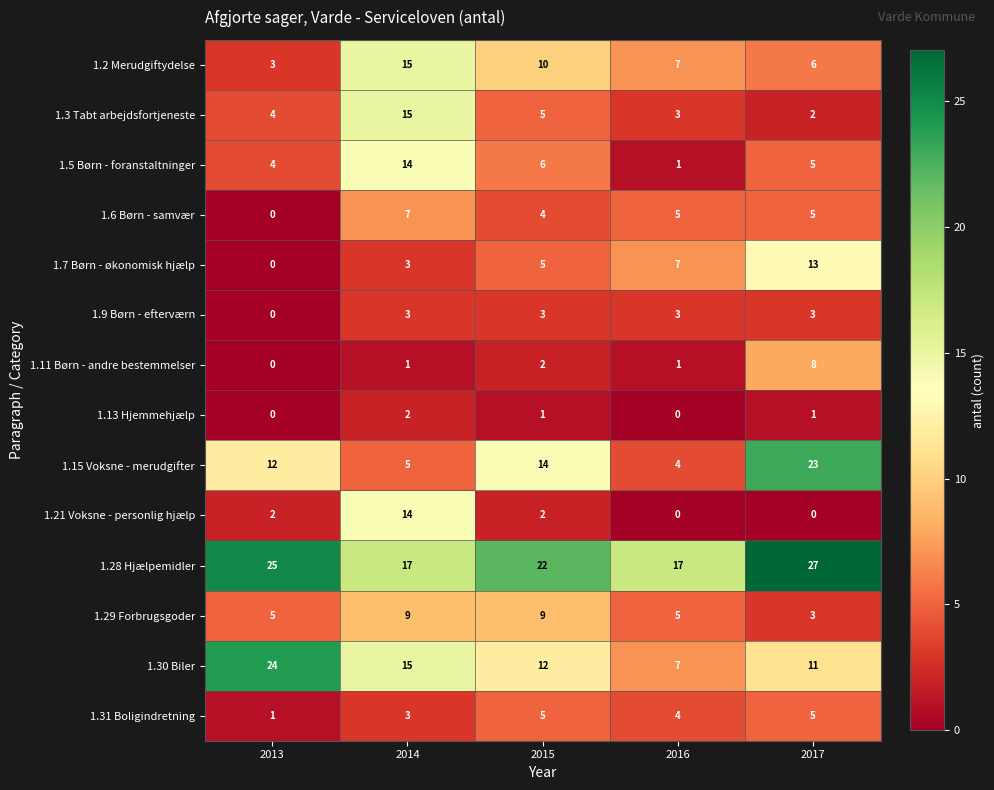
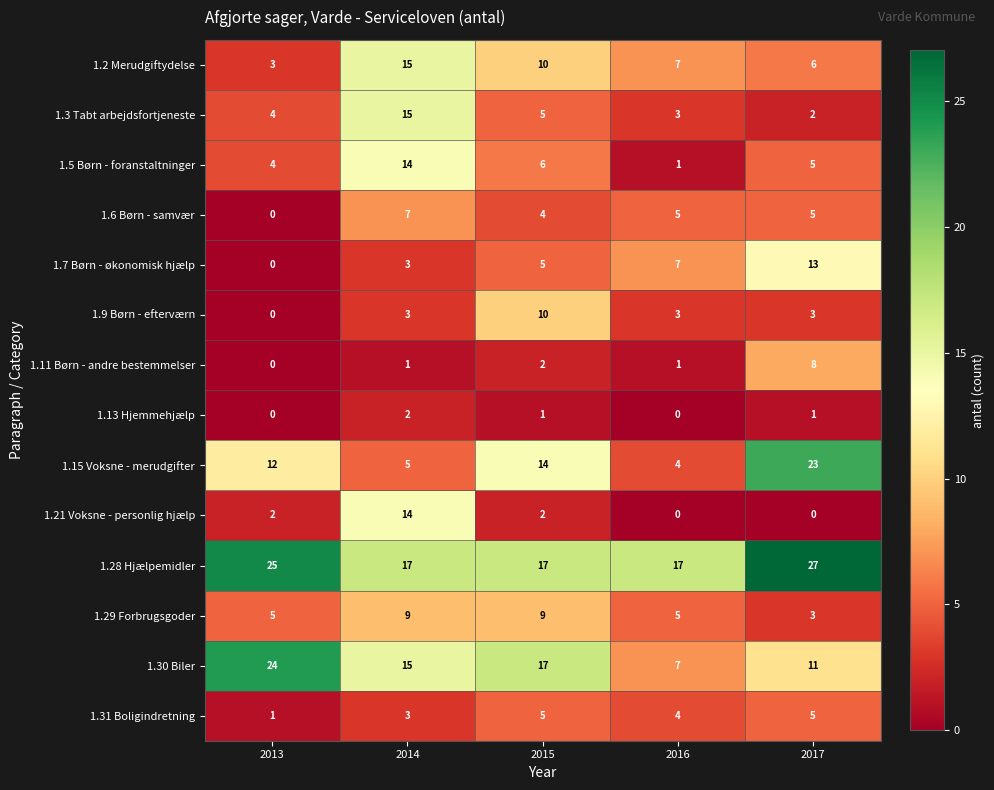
1.9 Børn - efterværn, 2015: 3 -> 10
1.28 Hjælpemidler, 2015: 22 -> 17
1.30 Biler, 2015: 12 -> 17
